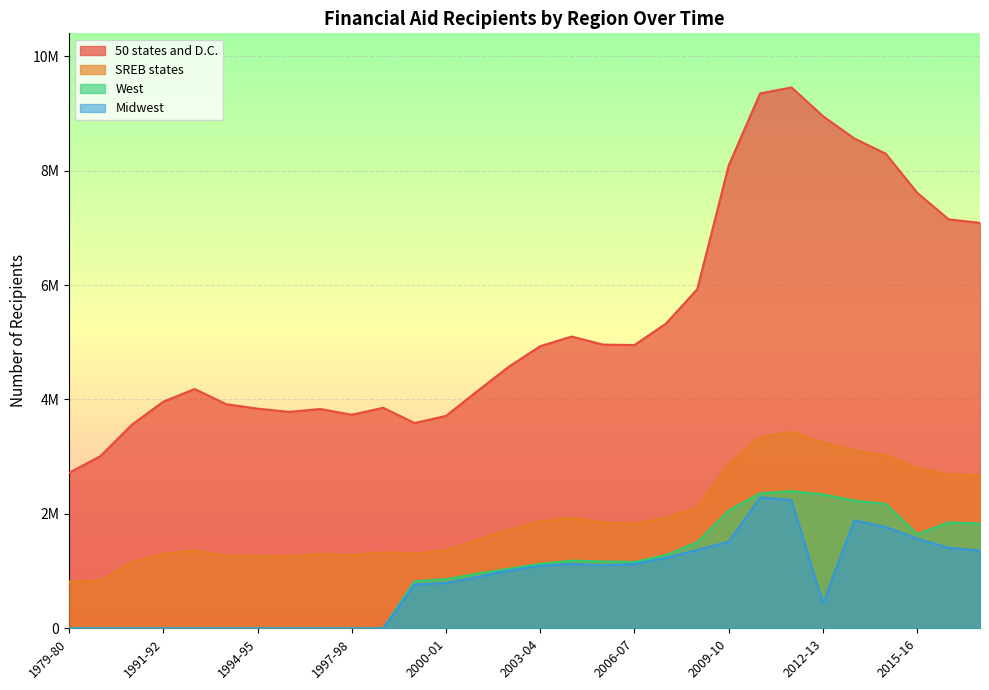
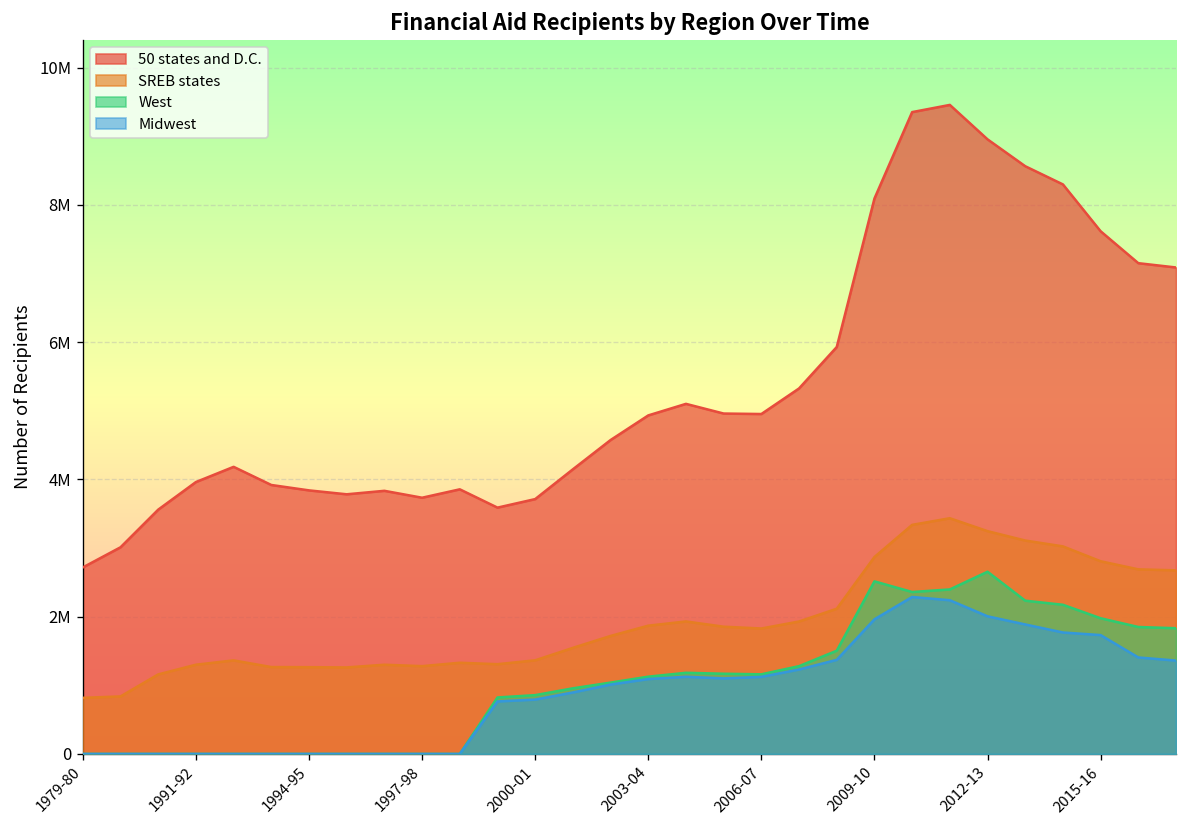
West, 2009-10: 2100000 -> 2500000
Midwest, 2009-10: 1500000 -> 2000000
West, 2012-13: 2300000 -> 2700000
Midwest, 2012-13: 400000 -> 2000000
West, 2015-16: 1600000 -> 2000000
Midwest, 2015-16: 1600000 -> 1700000
